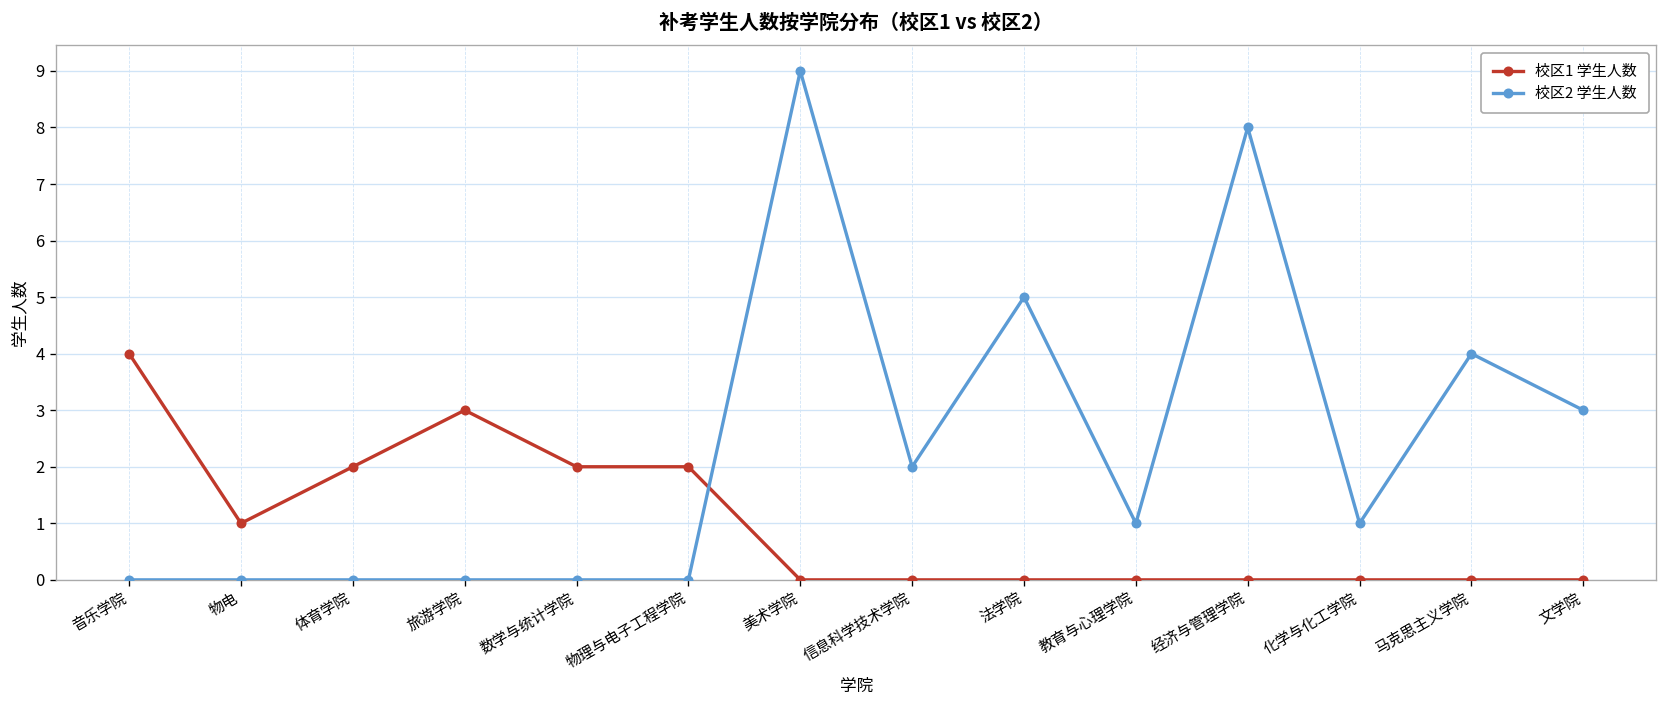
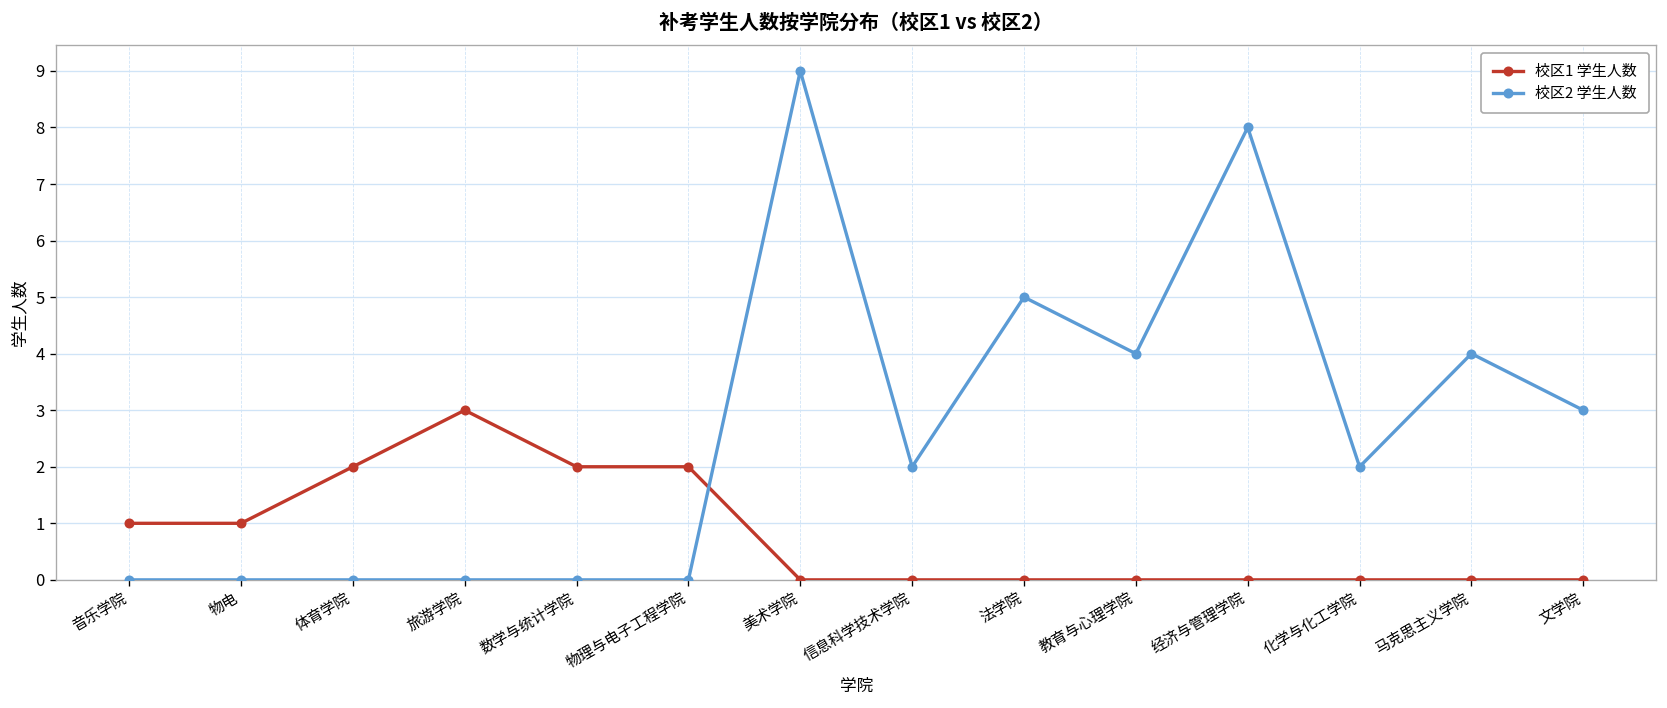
校区1 学生人数, 音乐学院: 4 -> 1
校区2 学生人数, 教育与心理学院: 1 -> 4
校区2 学生人数, 化学与化工学院: 1 -> 2
